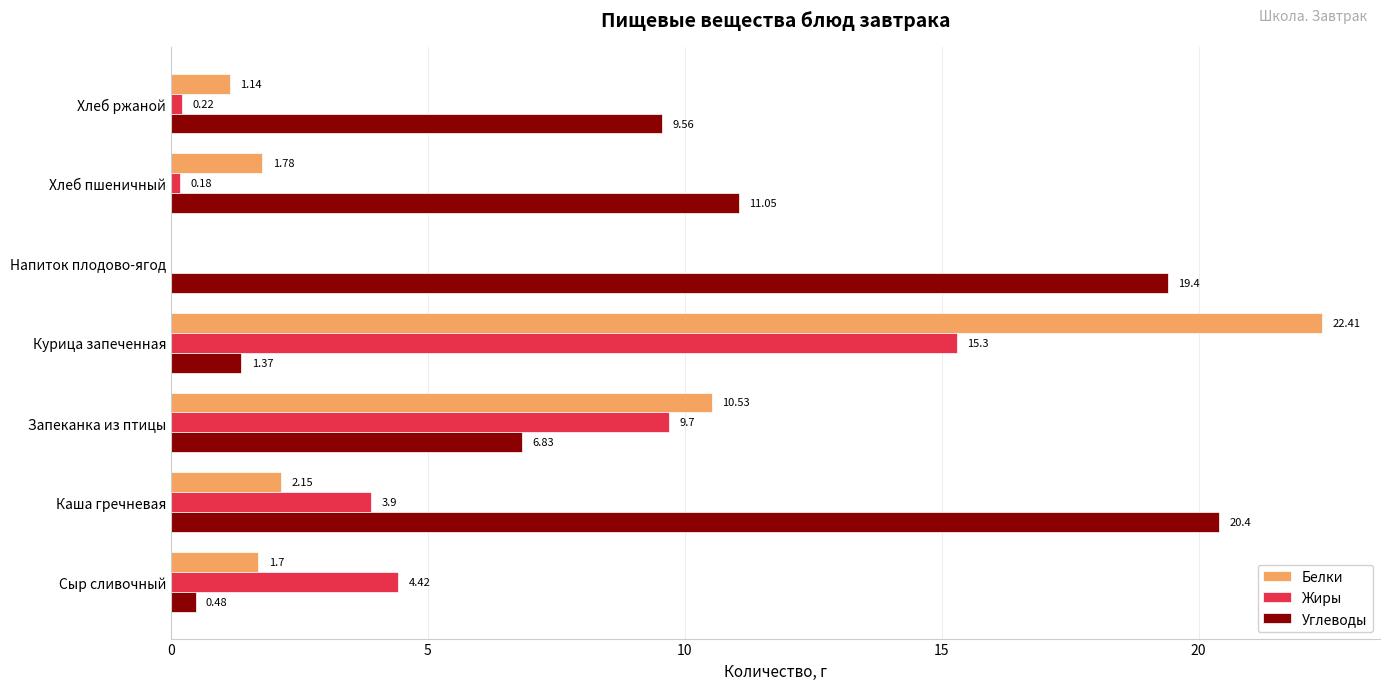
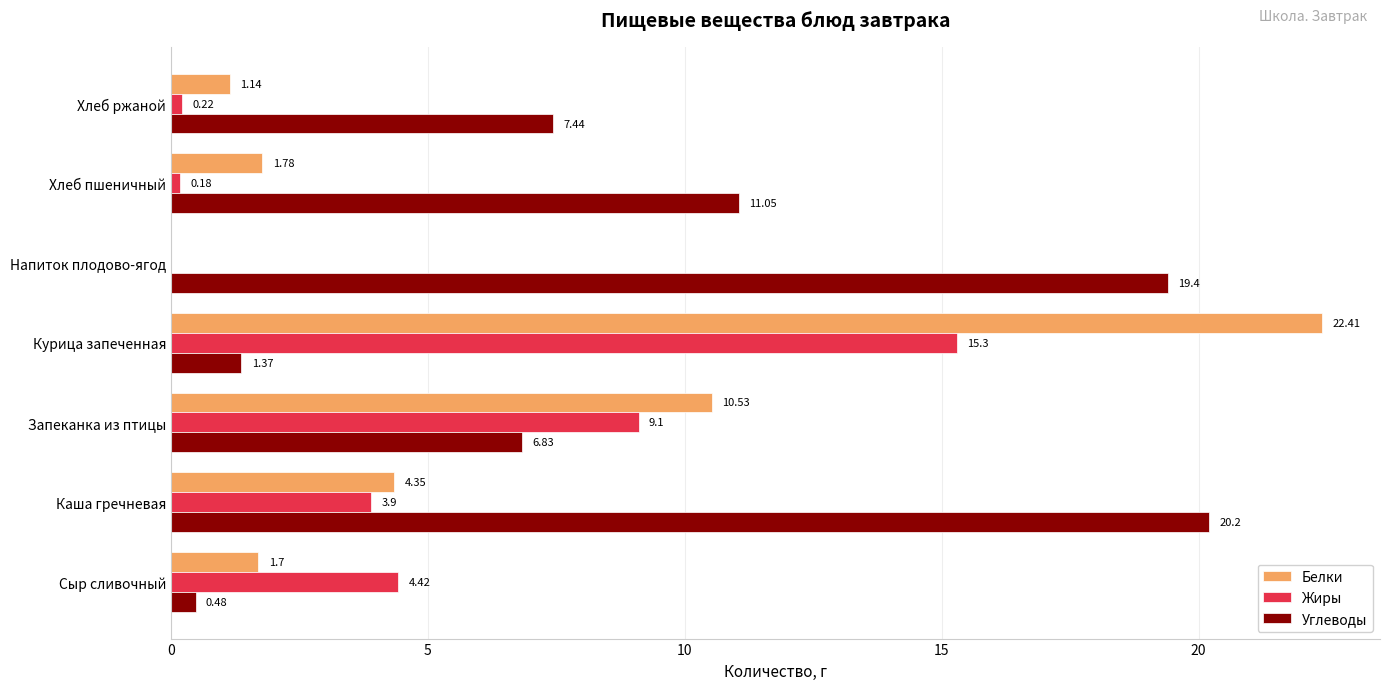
Углеводы, Хлеб ржаной: 9.56 -> 7.44
Жиры, Запеканка из птицы: 9.7 -> 9.1
Белки, Каша гречневая: 2.15 -> 4.35
Углеводы, Каша гречневая: 20.4 -> 20.2
